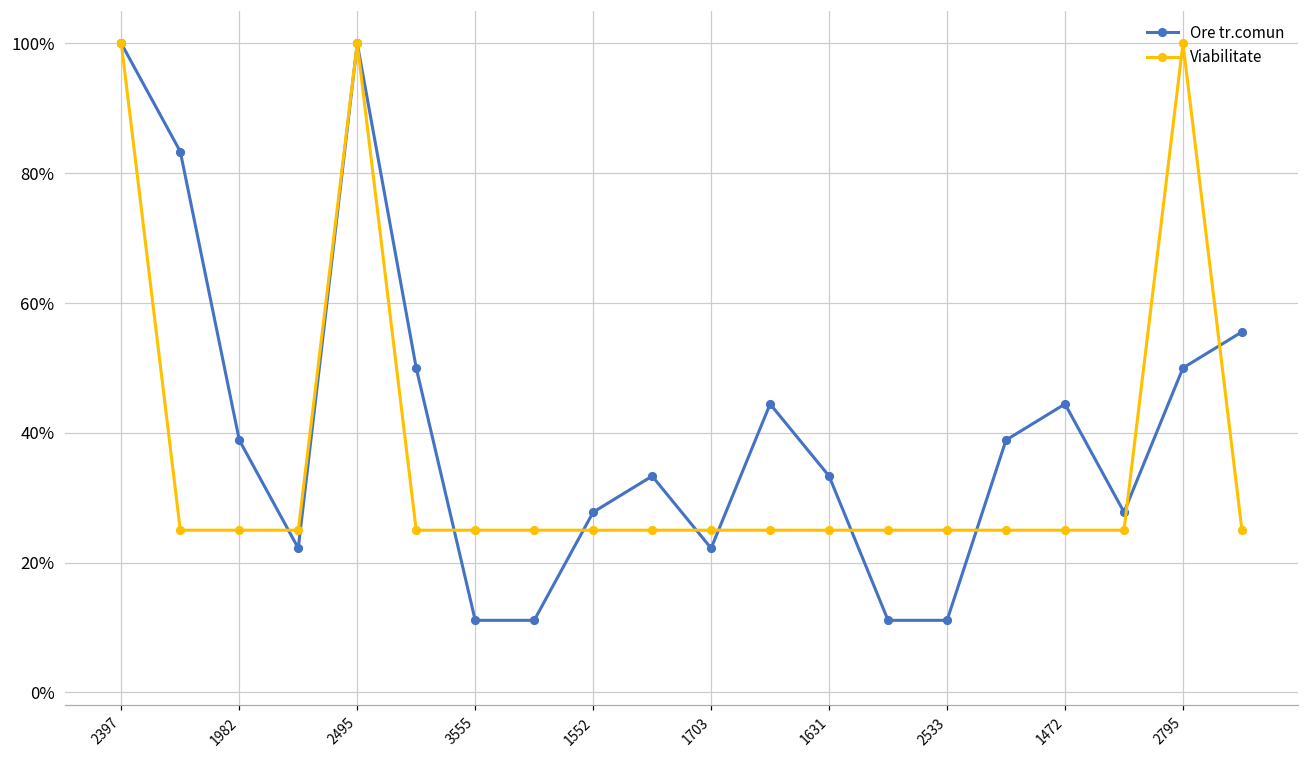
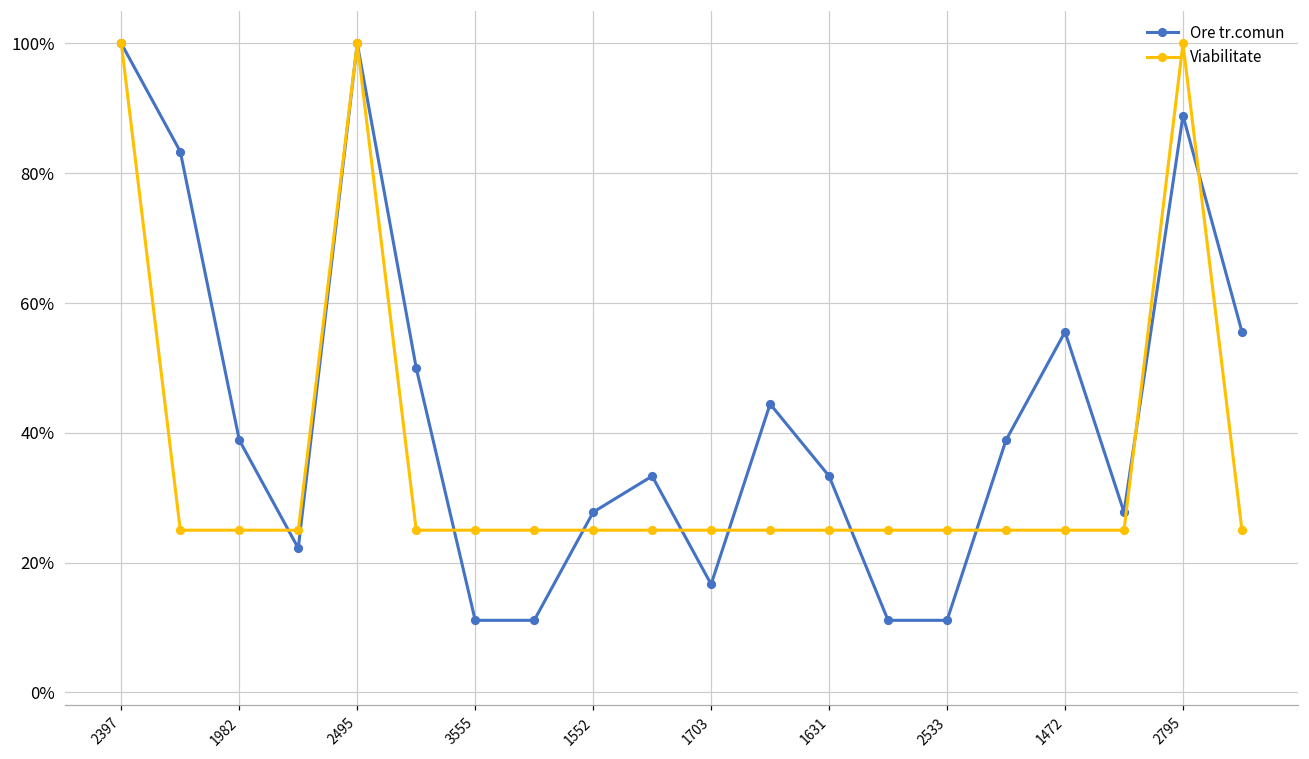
Ore tr.comun, 1703: 22% -> 17%
Ore tr.comun, 1472: 44% -> 56%
Ore tr.comun, 2795: 50% -> 89%
